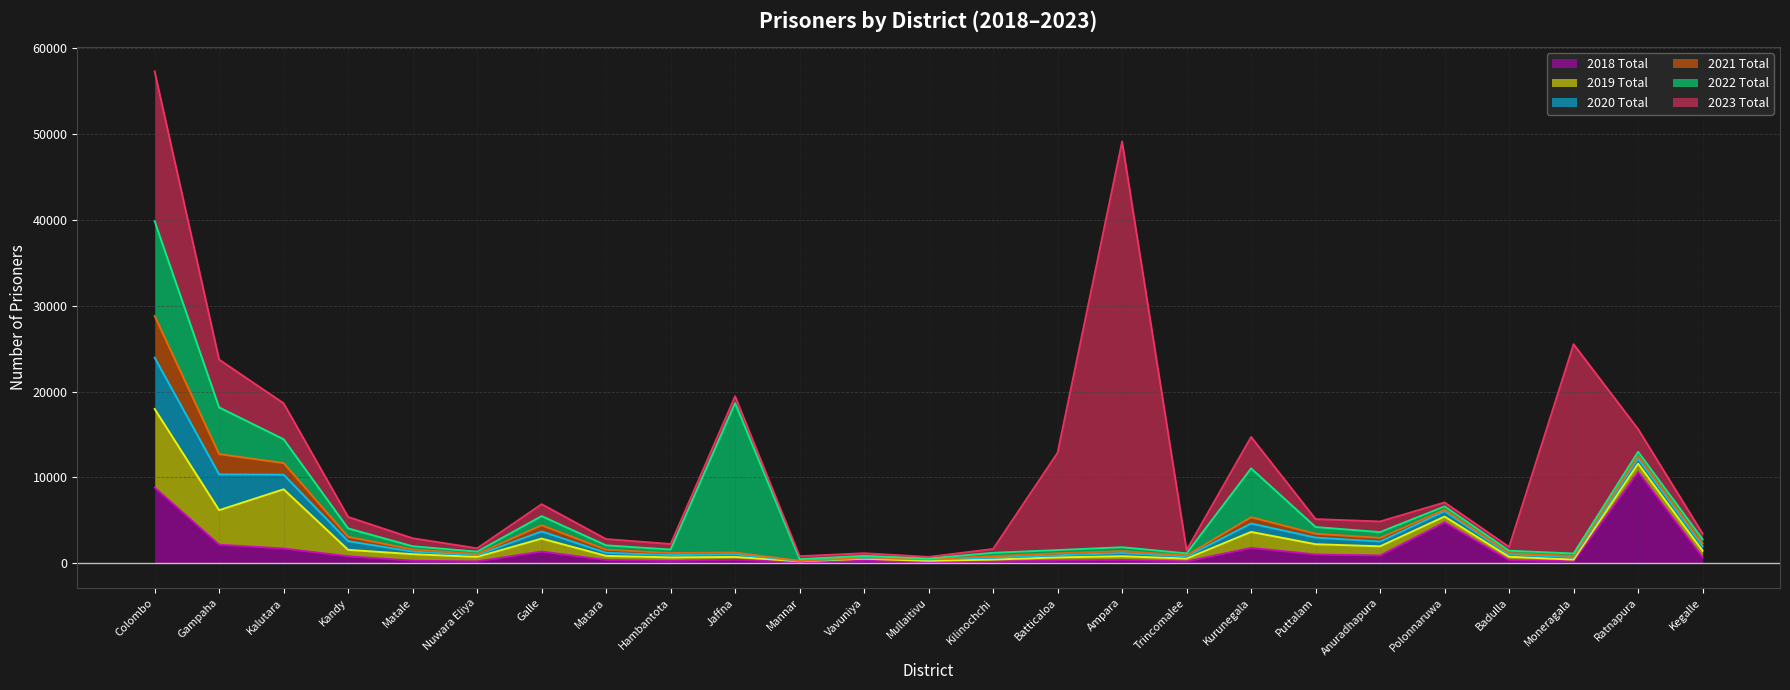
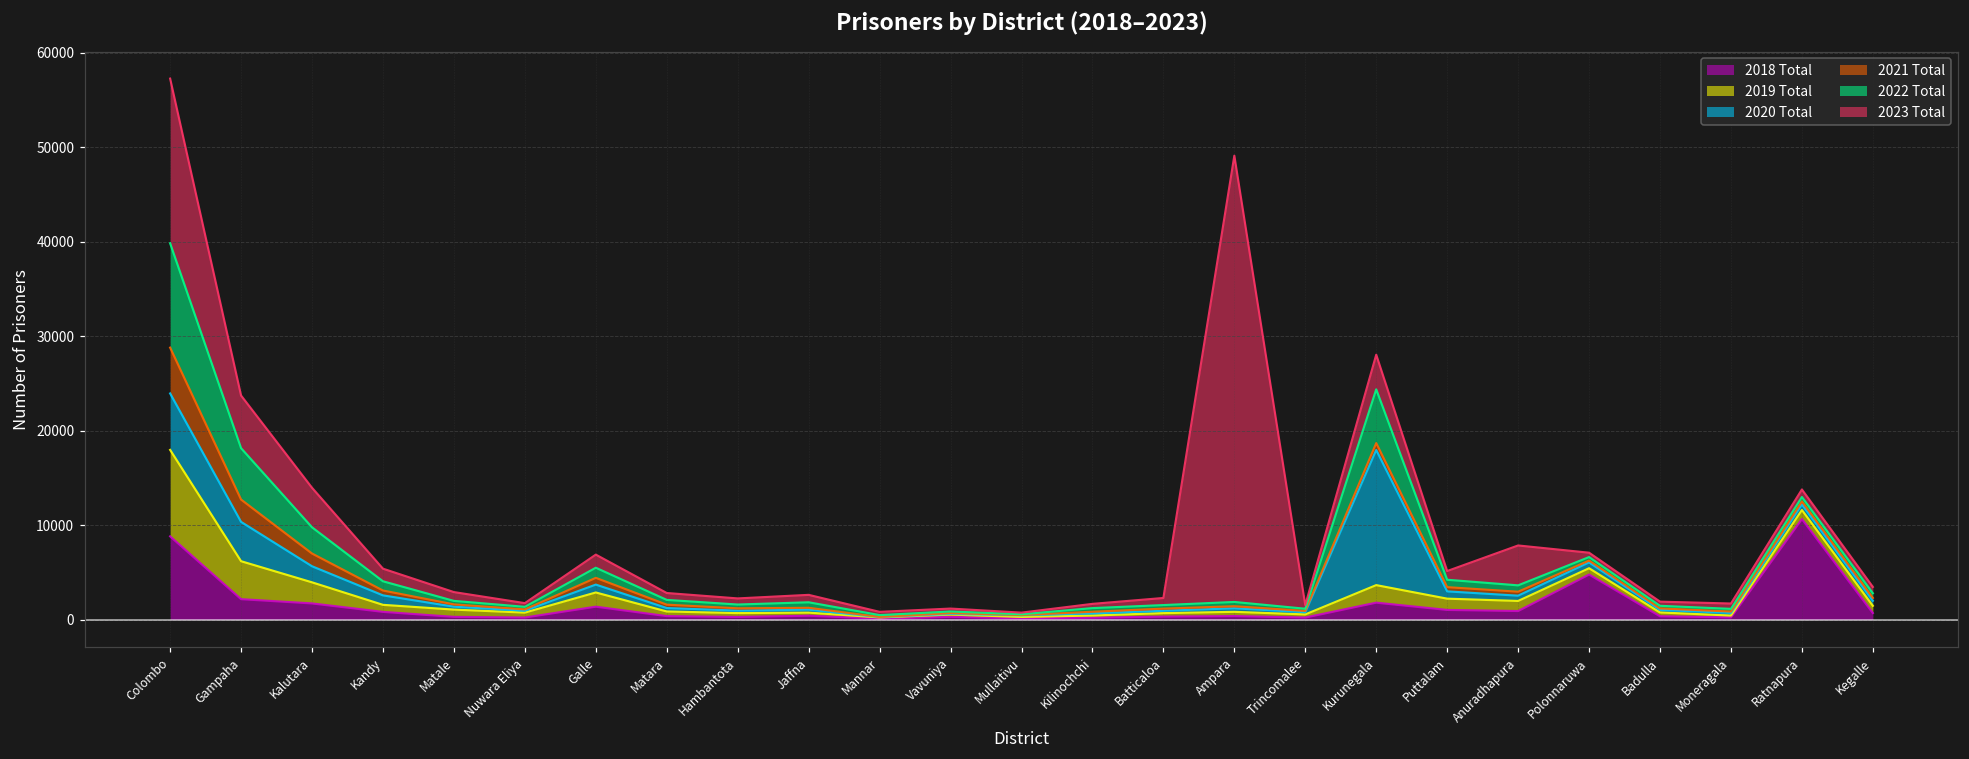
2019 Total, Kalutara: 7000 -> 2000
2022 Total, Jaffna: 17000 -> 1000
2023 Total, Batticaloa: 11000 -> 1000
2020 Total, Kurunegala: 1000 -> 14000
2023 Total, Anuradhapura: 1000 -> 4000
2023 Total, Moneragala: 24000 -> 1000
2023 Total, Ratnapura: 3000 -> 1000
